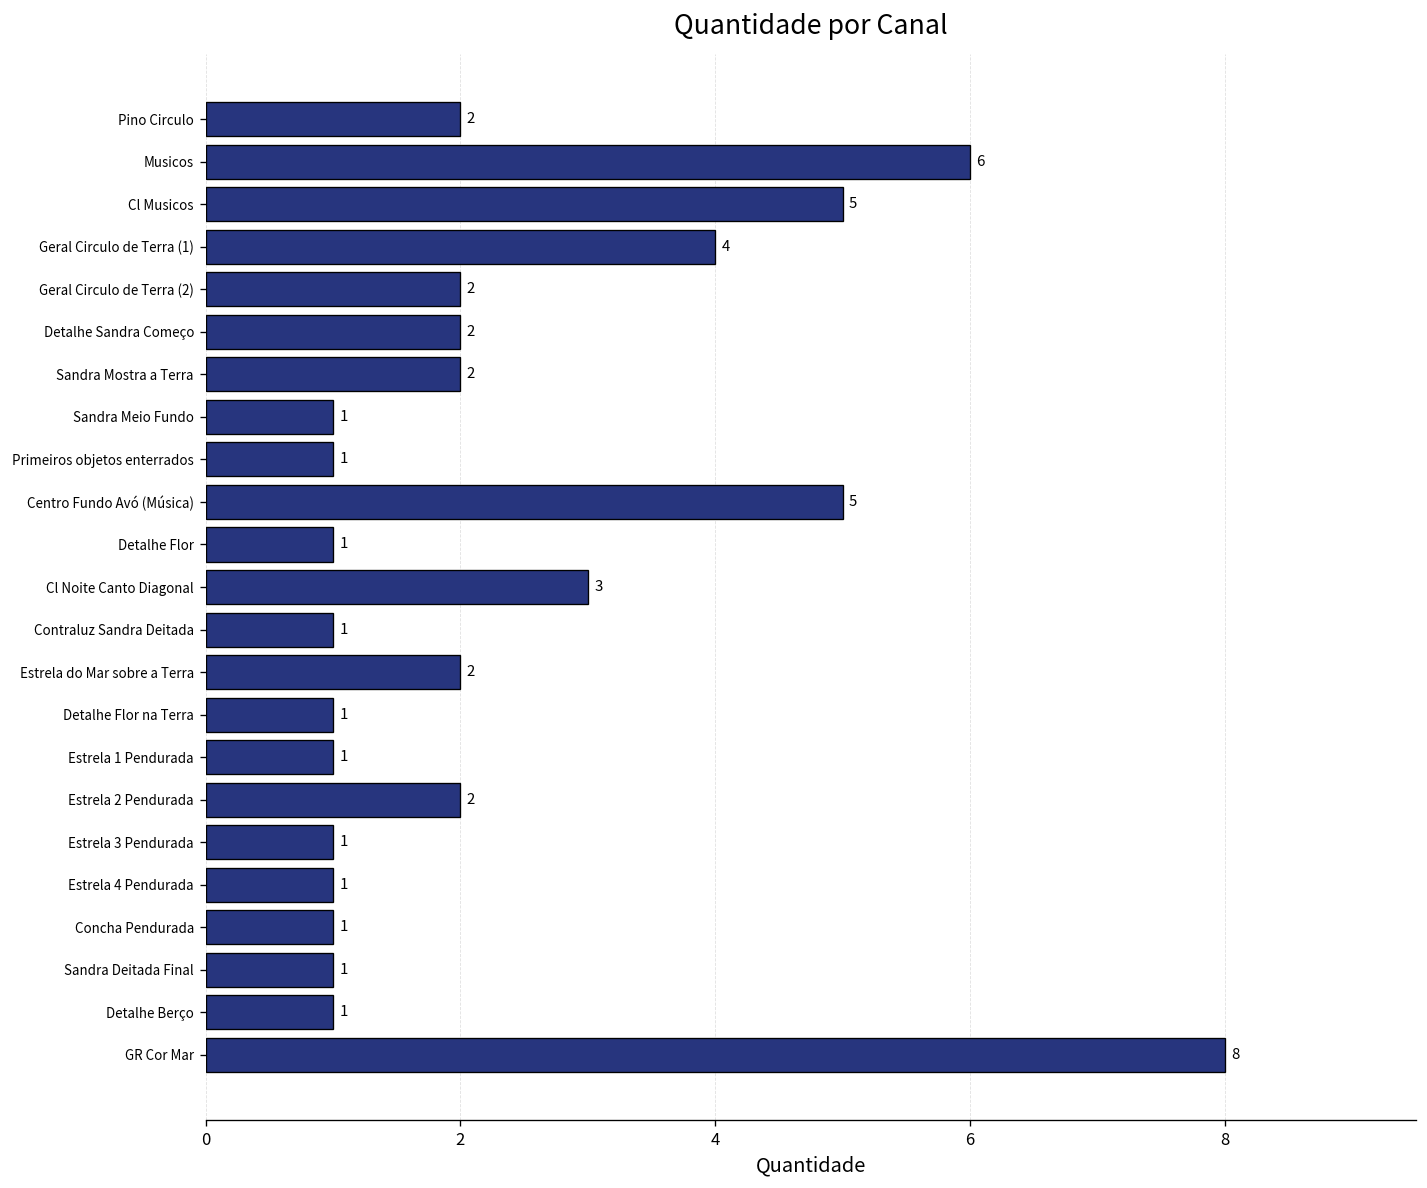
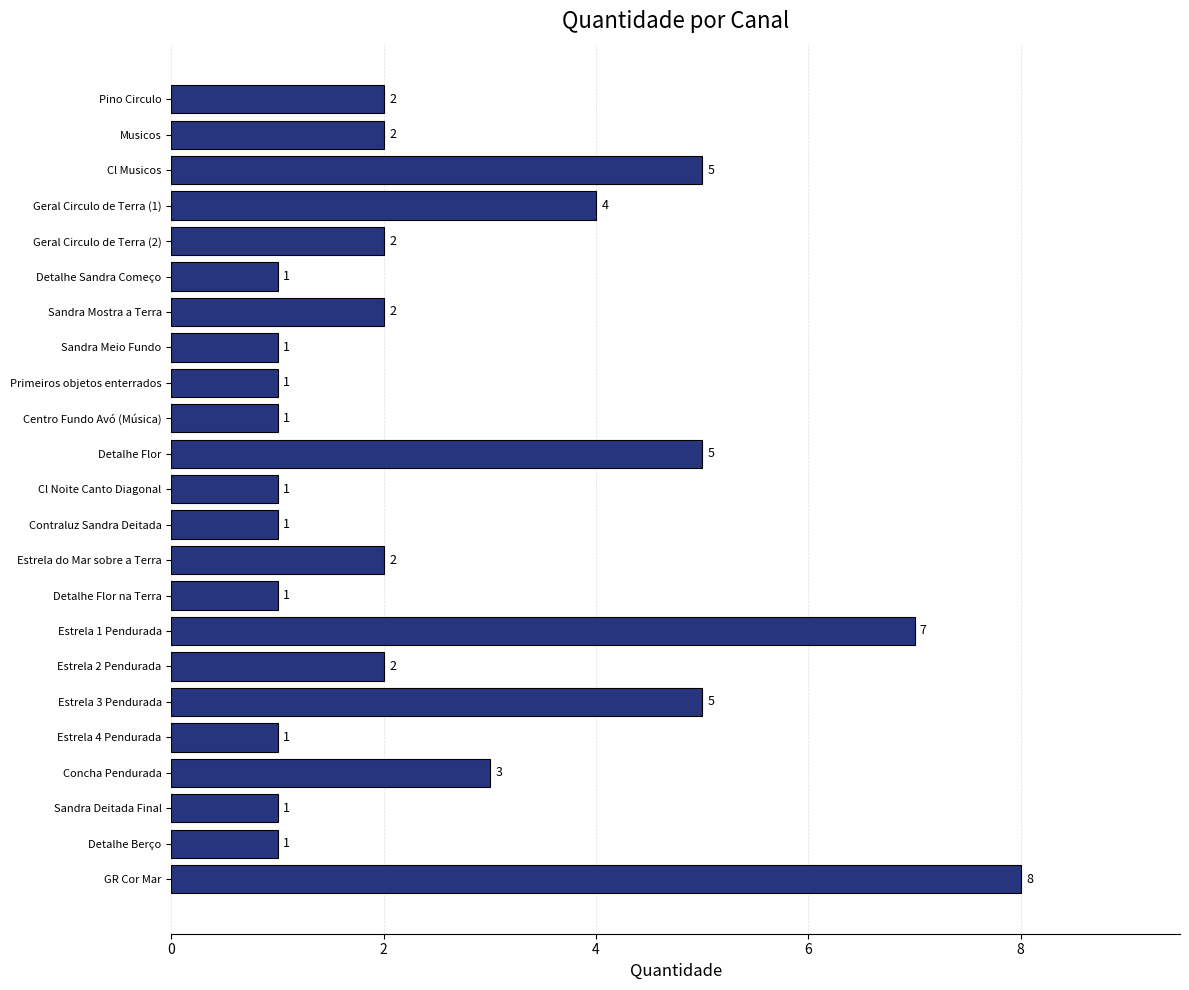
Musicos: 6 -> 2
Detalhe Sandra Começo: 2 -> 1
Centro Fundo Avó (Música): 5 -> 1
Detalhe Flor: 1 -> 5
Cl Noite Canto Diagonal: 3 -> 1
Estrela 1 Pendurada: 1 -> 7
Estrela 3 Pendurada: 1 -> 5
Concha Pendurada: 1 -> 3
